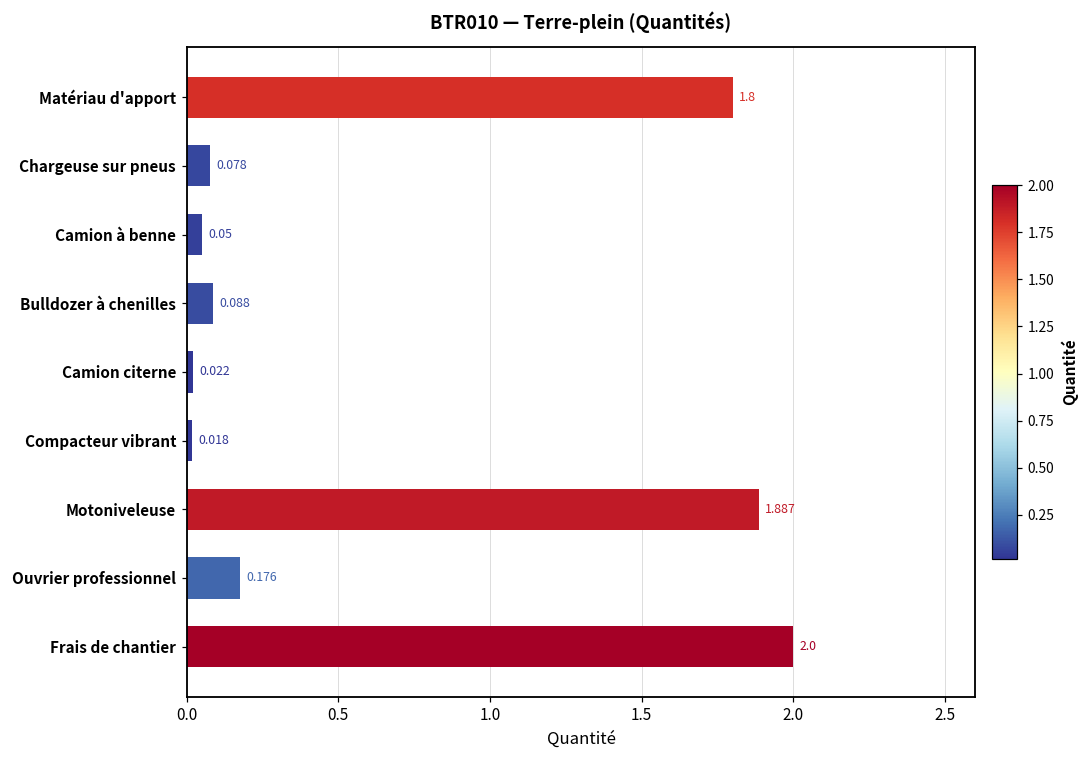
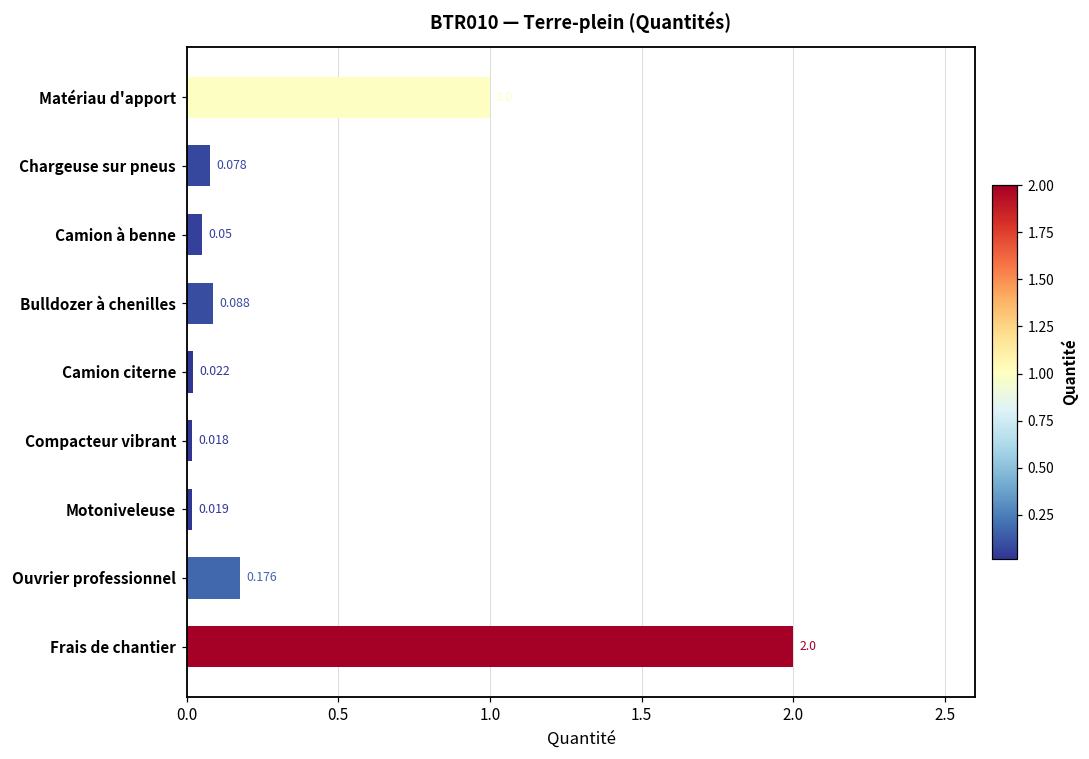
Matériau d'apport: 1.8 -> 1.0
Motoniveleuse: 1.887 -> 0.019
